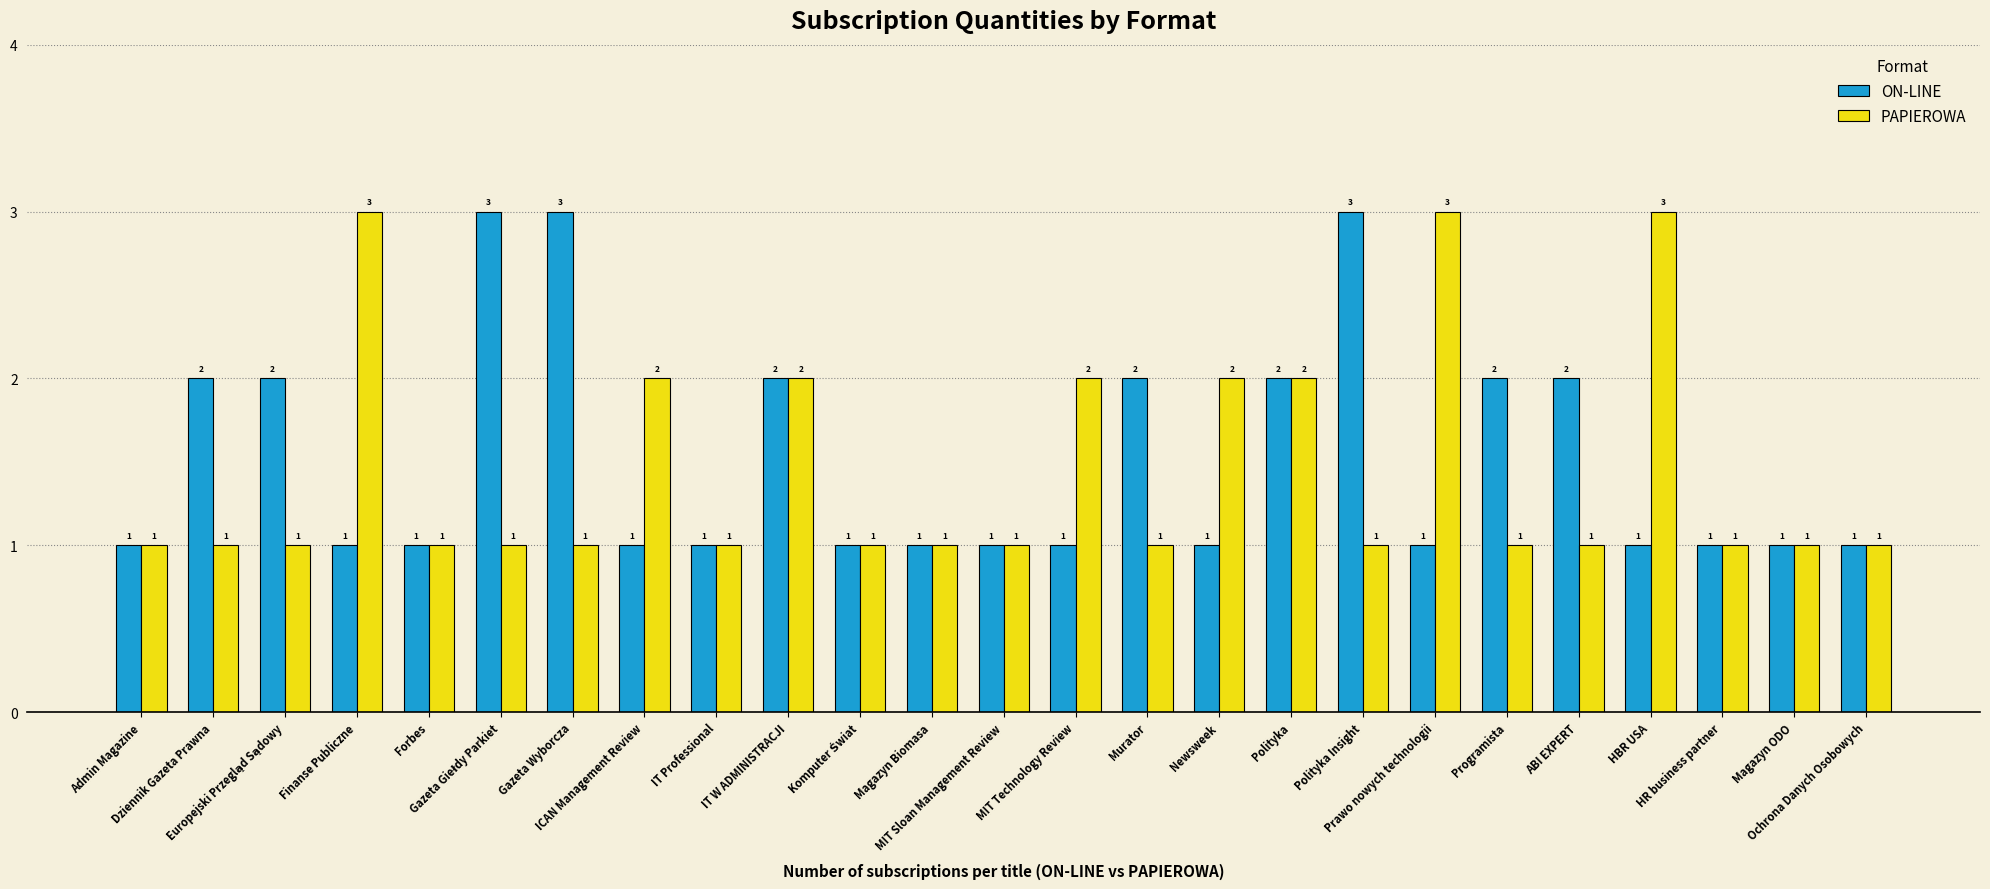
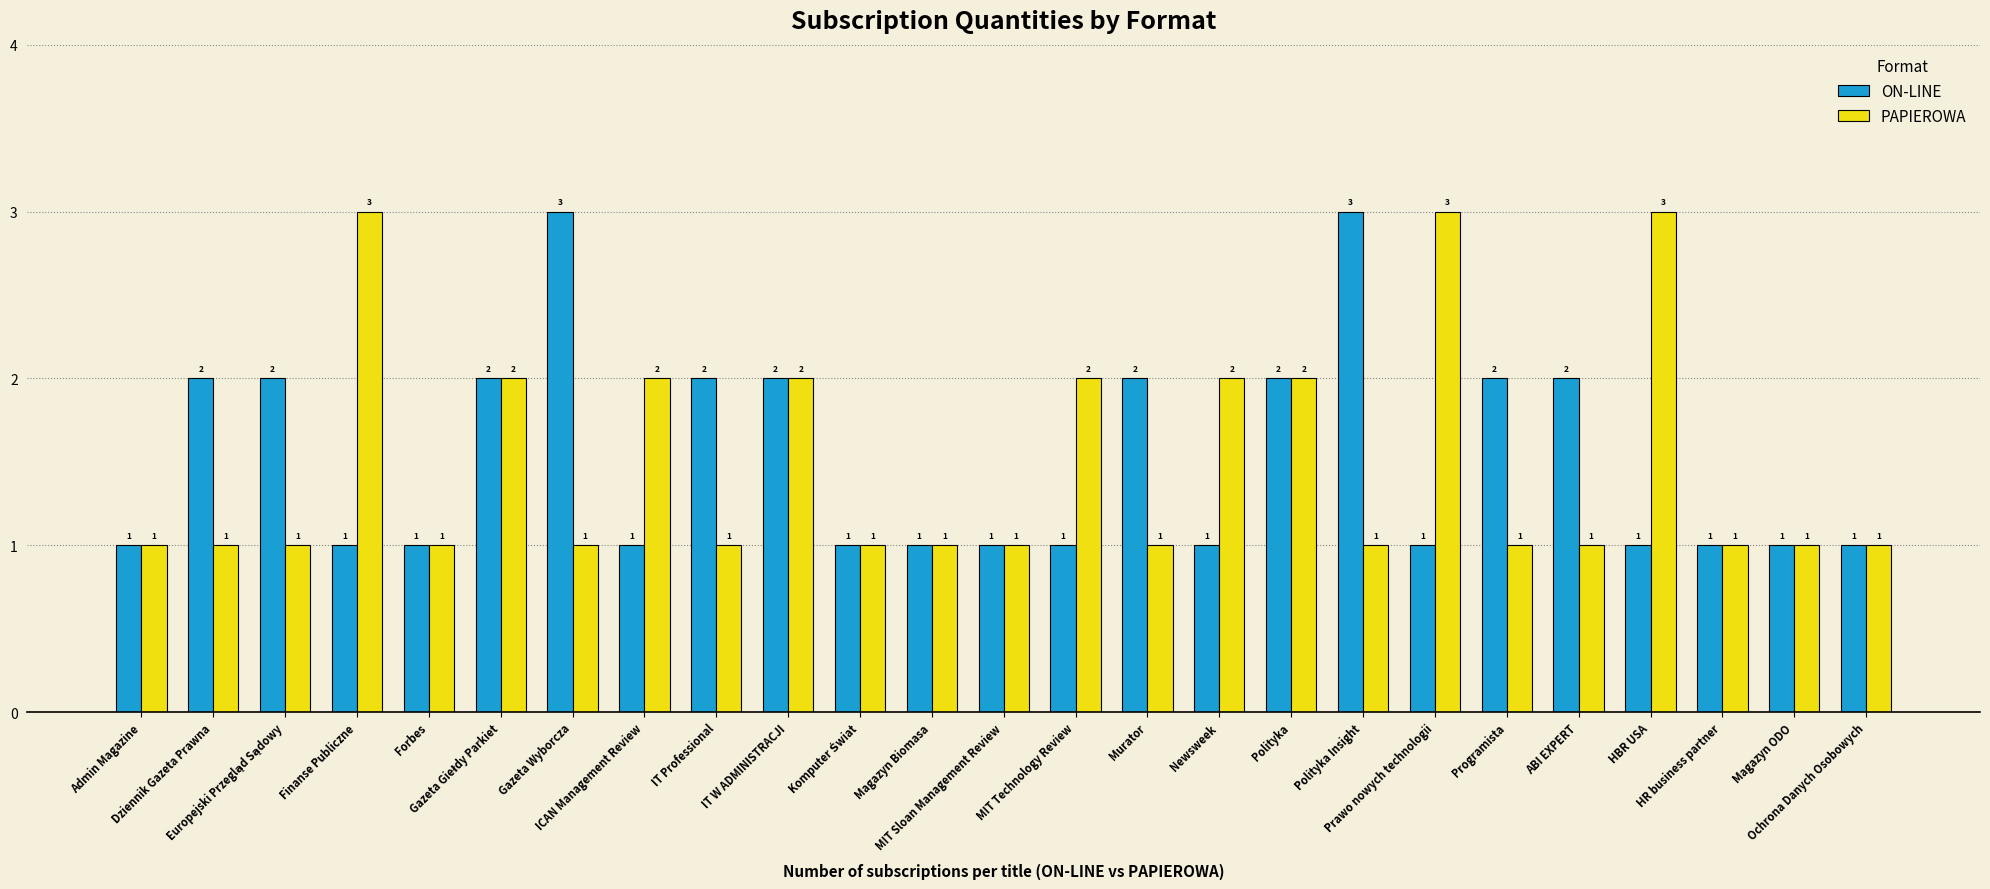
ON-LINE, Gazeta Giełdy Parkiet: 3 -> 2
PAPIEROWA, Gazeta Giełdy Parkiet: 1 -> 2
ON-LINE, IT Professional: 1 -> 2
